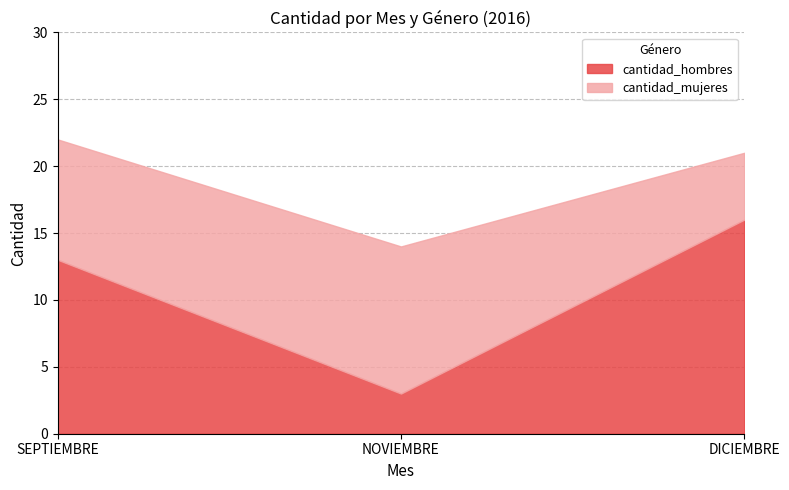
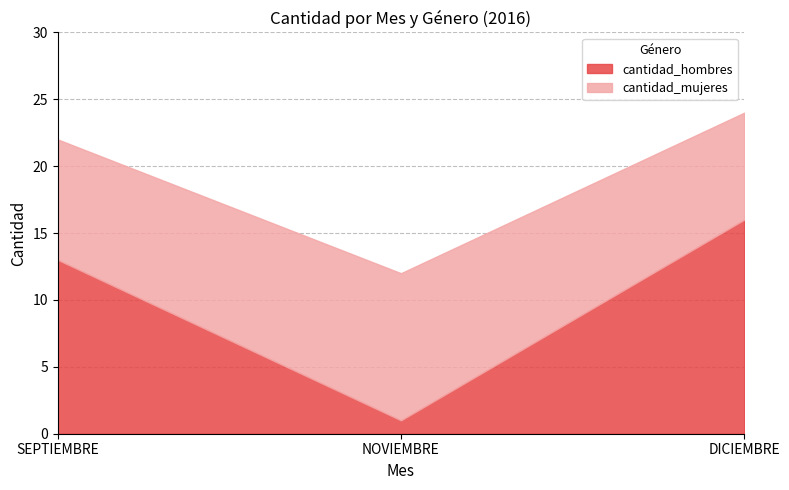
cantidad_hombres, NOVIEMBRE: 3 -> 1
cantidad_mujeres, DICIEMBRE: 5 -> 8
